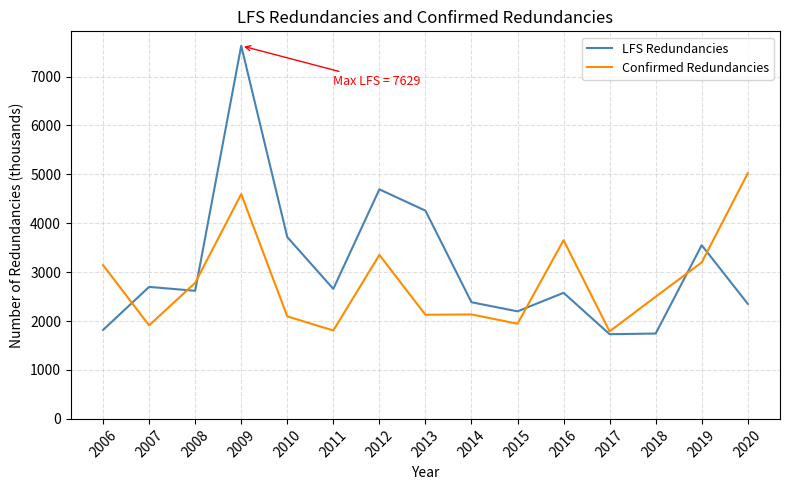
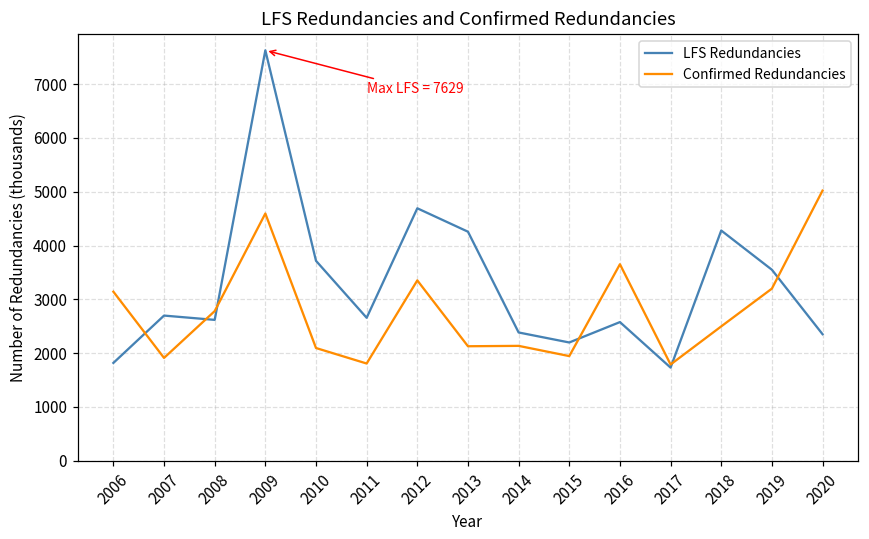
LFS Redundancies, 2018: 1700 -> 4300
